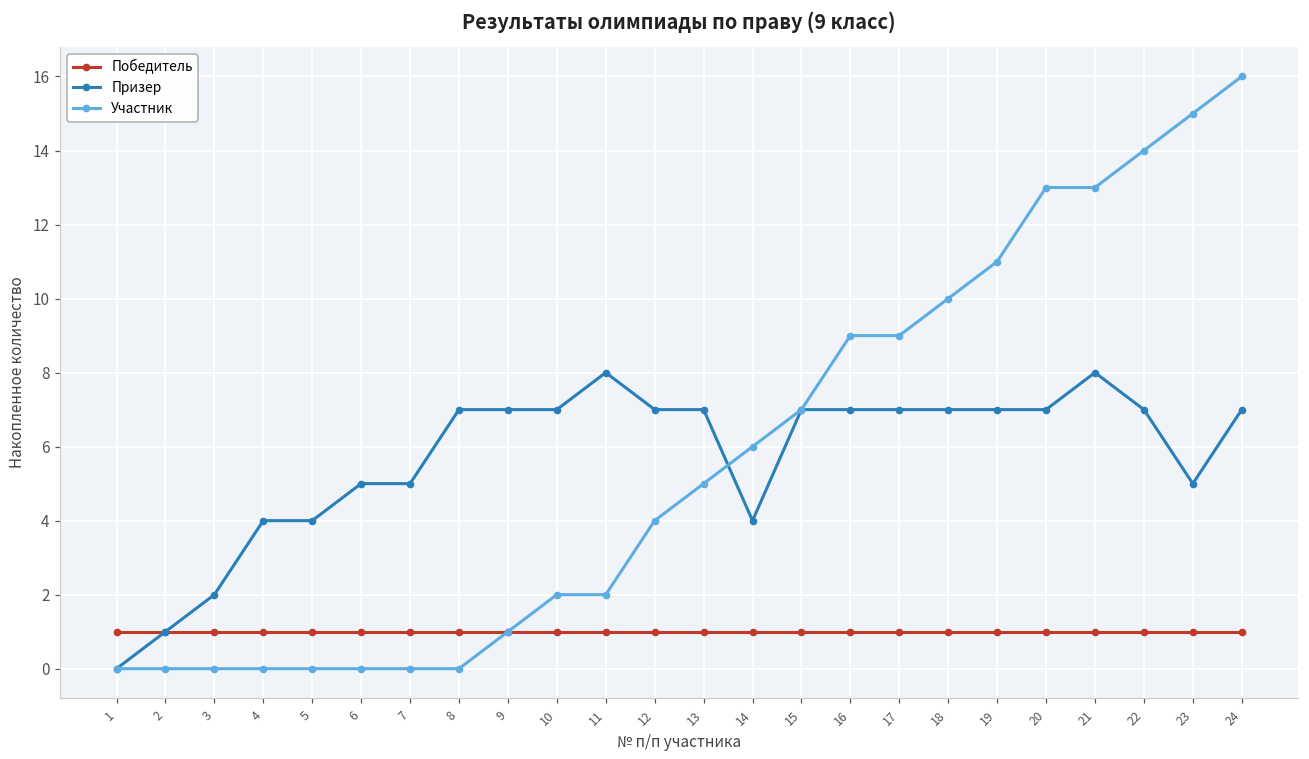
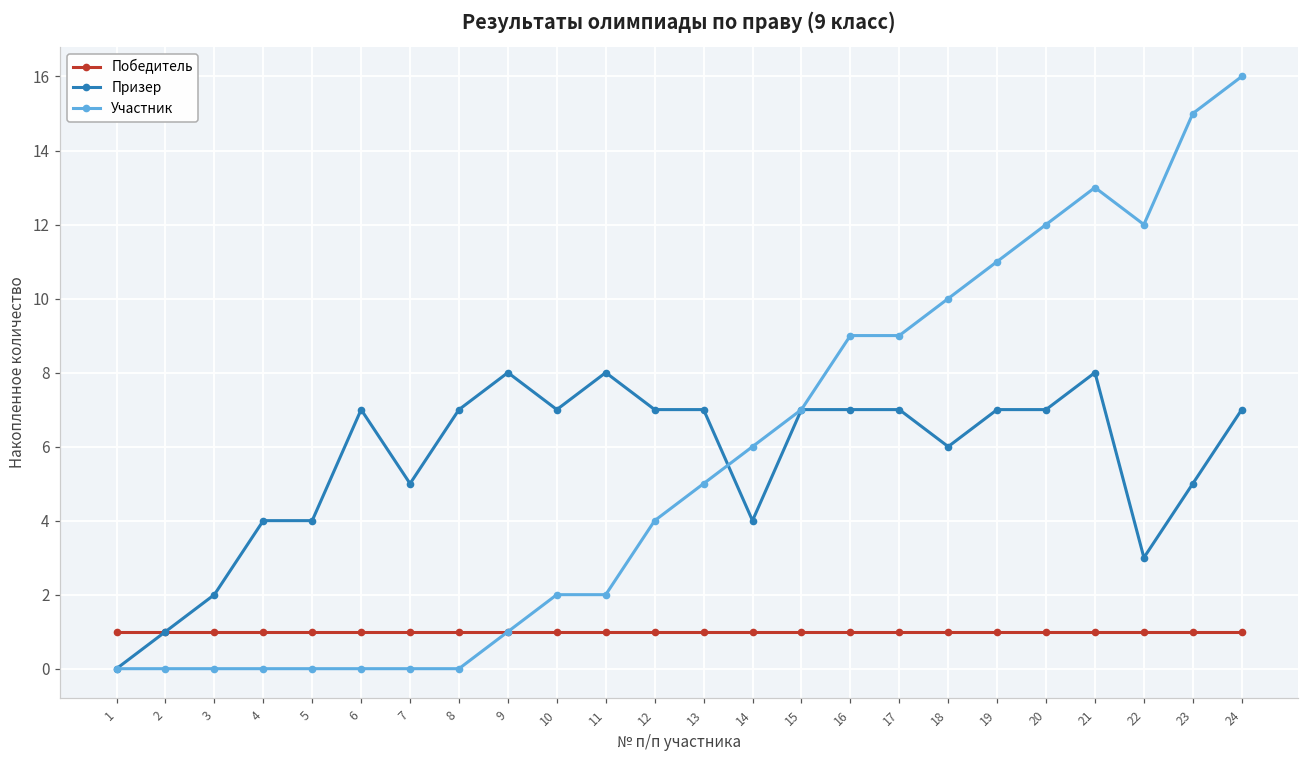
Призер, 6: 5 -> 7
Призер, 9: 7 -> 8
Призер, 18: 7 -> 6
Участник, 20: 13 -> 12
Призер, 22: 7 -> 3
Участник, 22: 14 -> 12
